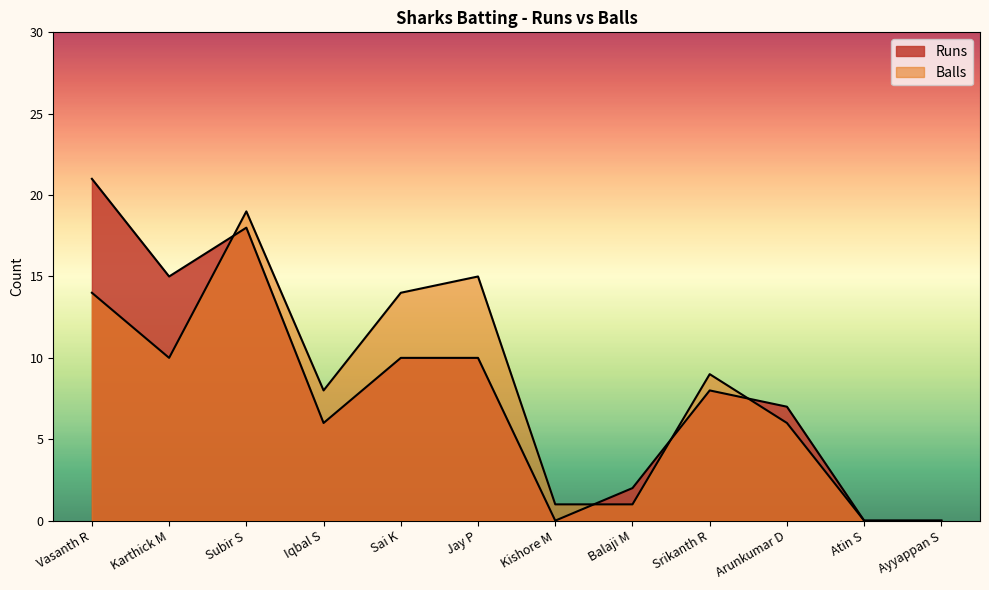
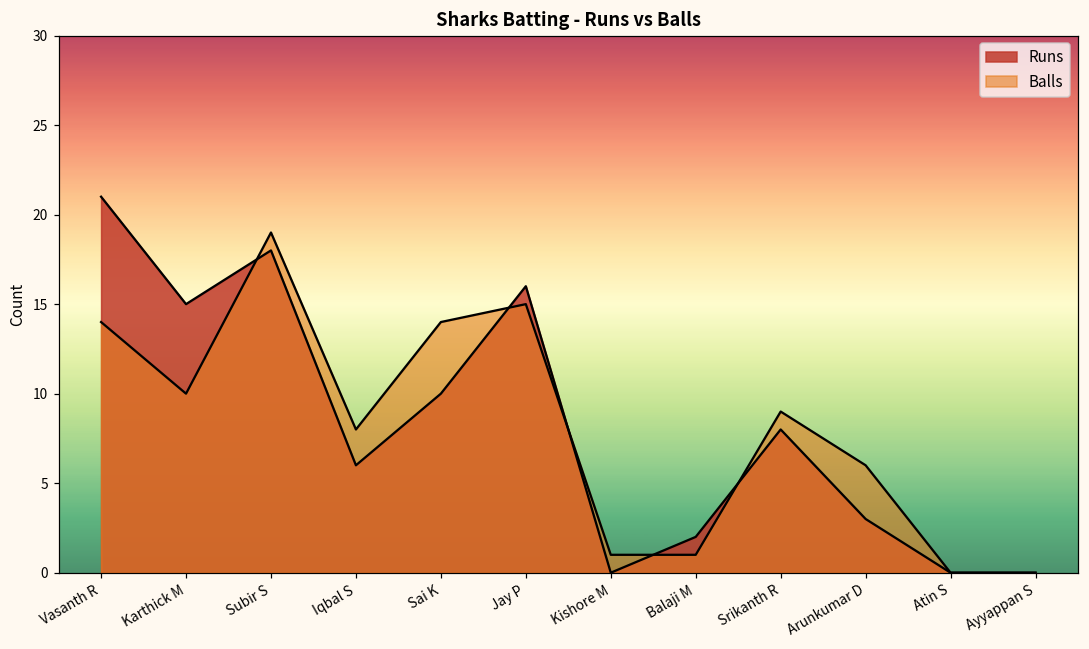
Runs, Jay P: 10 -> 16
Runs, Arunkumar D: 7 -> 3
